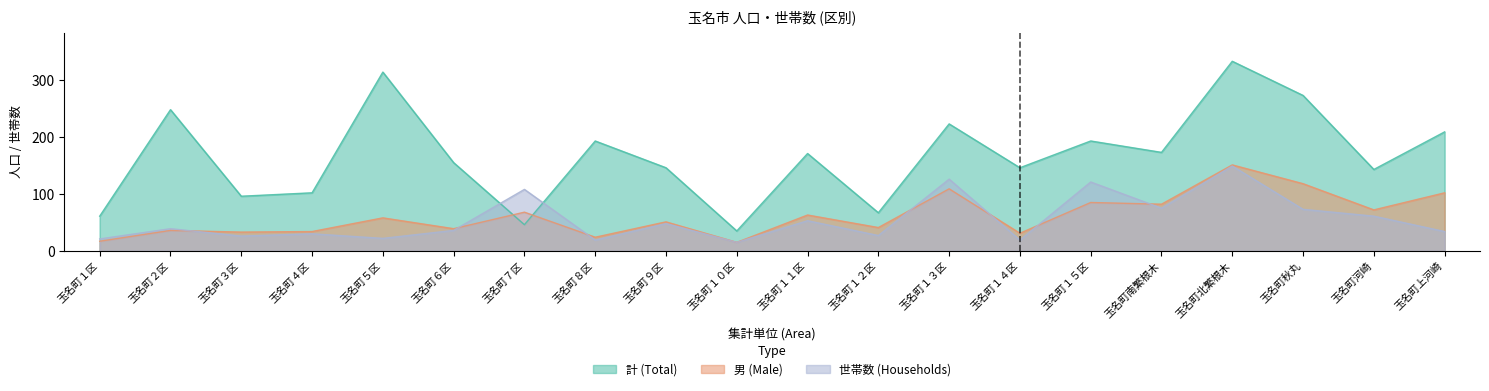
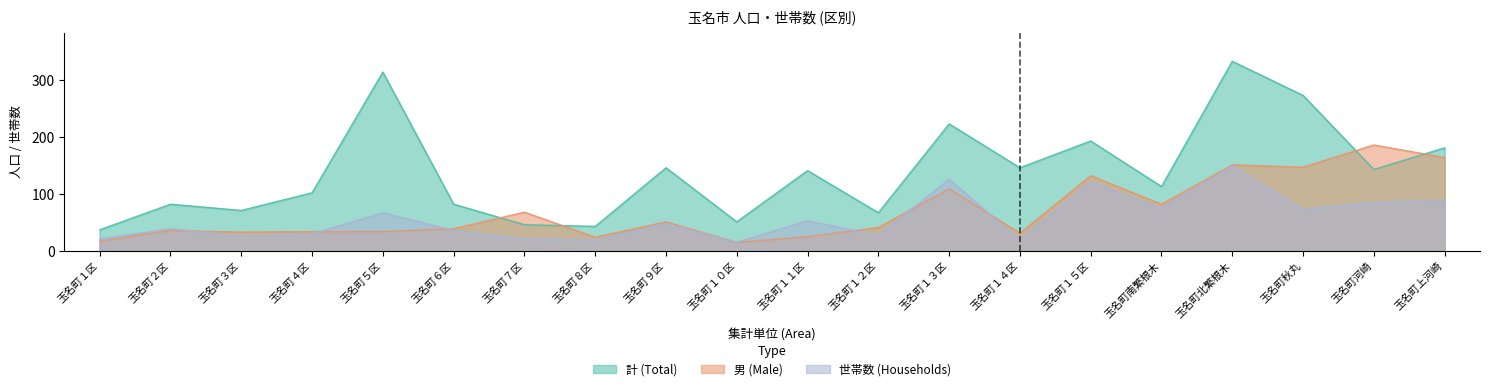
計 (Total), 玉名町１区: 60 -> 40
計 (Total), 玉名町２区: 250 -> 80
計 (Total), 玉名町３区: 100 -> 70
男 (Male), 玉名町５区: 60 -> 30
世帯数 (Households), 玉名町５区: 20 -> 70
計 (Total), 玉名町６区: 160 -> 80
世帯数 (Households), 玉名町７区: 110 -> 20
計 (Total), 玉名町８区: 190 -> 40
計 (Total), 玉名町１０区: 40 -> 50
計 (Total), 玉名町１１区: 170 -> 140
男 (Male), 玉名町１１区: 60 -> 30
男 (Male), 玉名町１５区: 90 -> 130
計 (Total), 玉名町南繁根木: 170 -> 110
男 (Male), 玉名町秋丸: 120 -> 150
男 (Male), 玉名町河崎: 70 -> 190
世帯数 (Households), 玉名町河崎: 60 -> 90
計 (Total), 玉名町上河崎: 210 -> 180
男 (Male), 玉名町上河崎: 100 -> 160
世帯数 (Households), 玉名町上河崎: 30 -> 90
